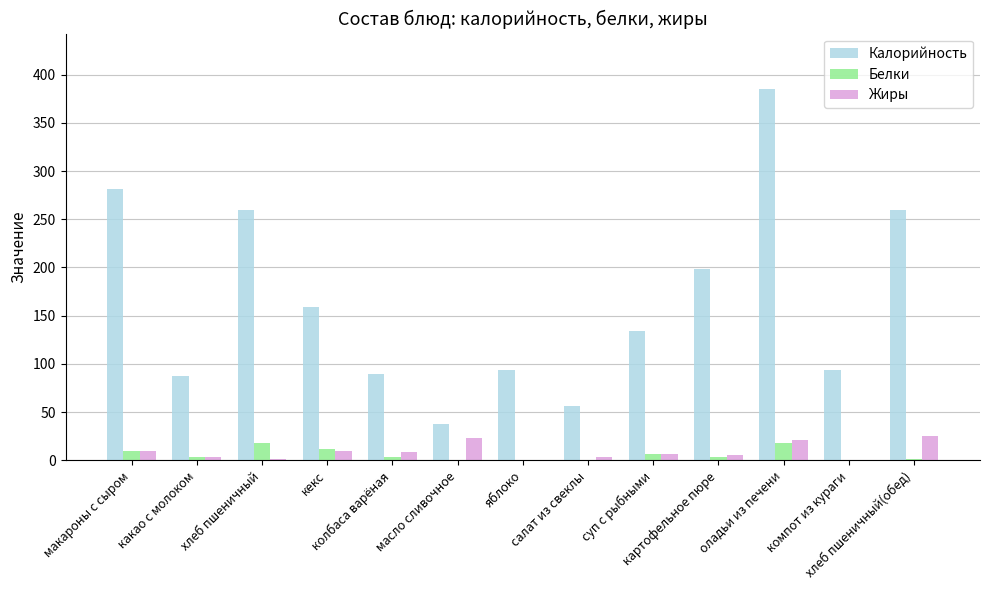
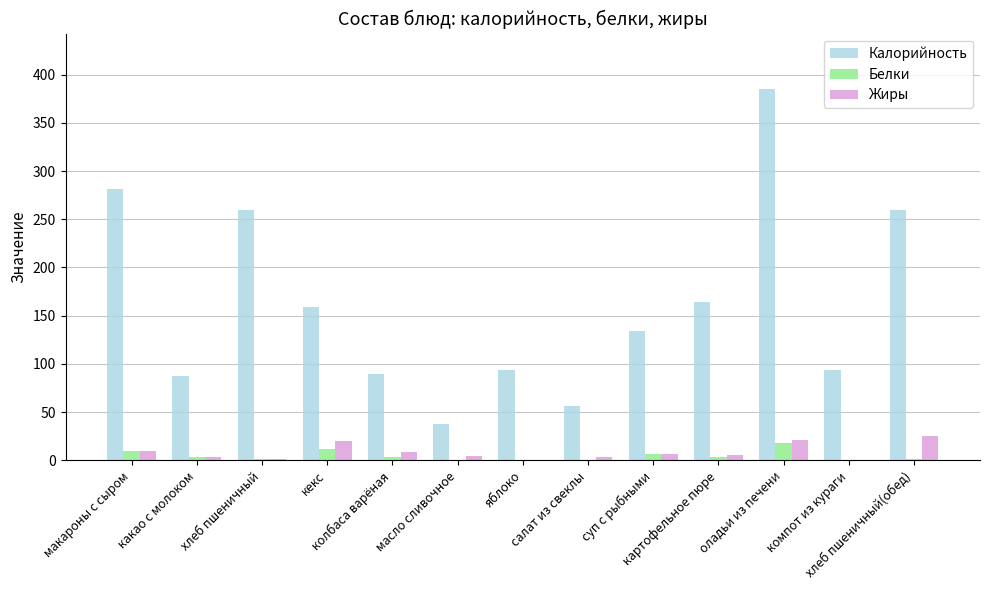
Белки, хлеб пшеничный: 20 -> 0
Жиры, кекс: 10 -> 20
Жиры, масло сливочное: 20 -> 0
Калорийность, картофельное пюре: 200 -> 160
